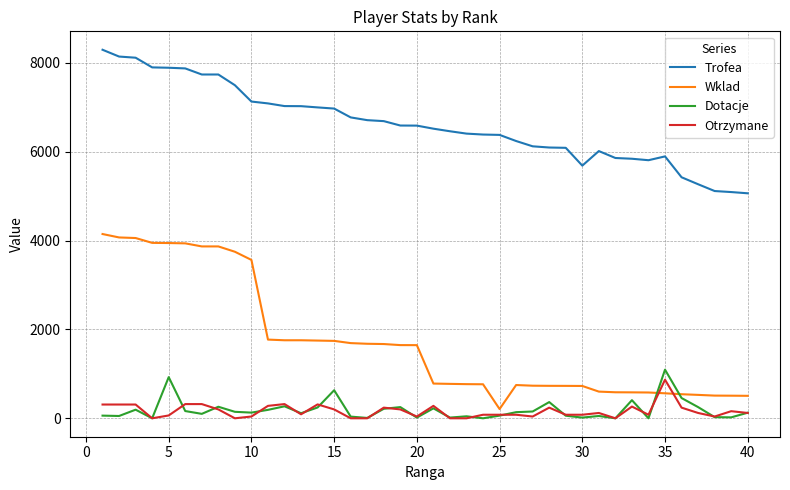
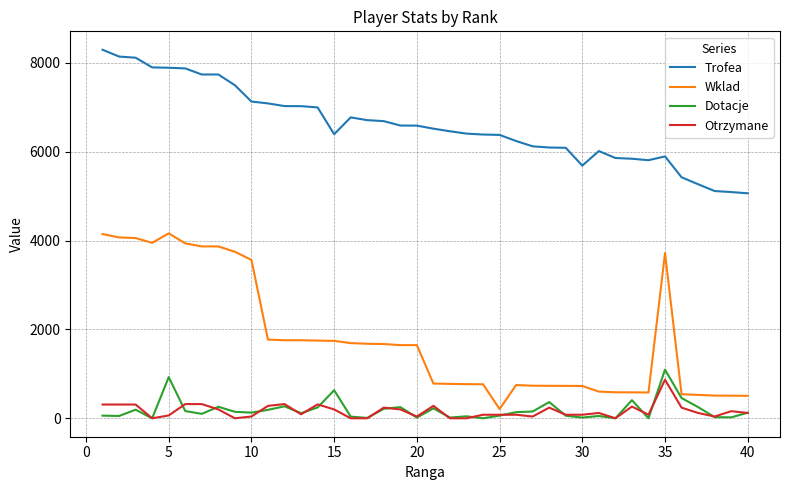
Wklad, 5: 3900 -> 4200
Trofea, 15: 7000 -> 6400
Wklad, 35: 600 -> 3700
